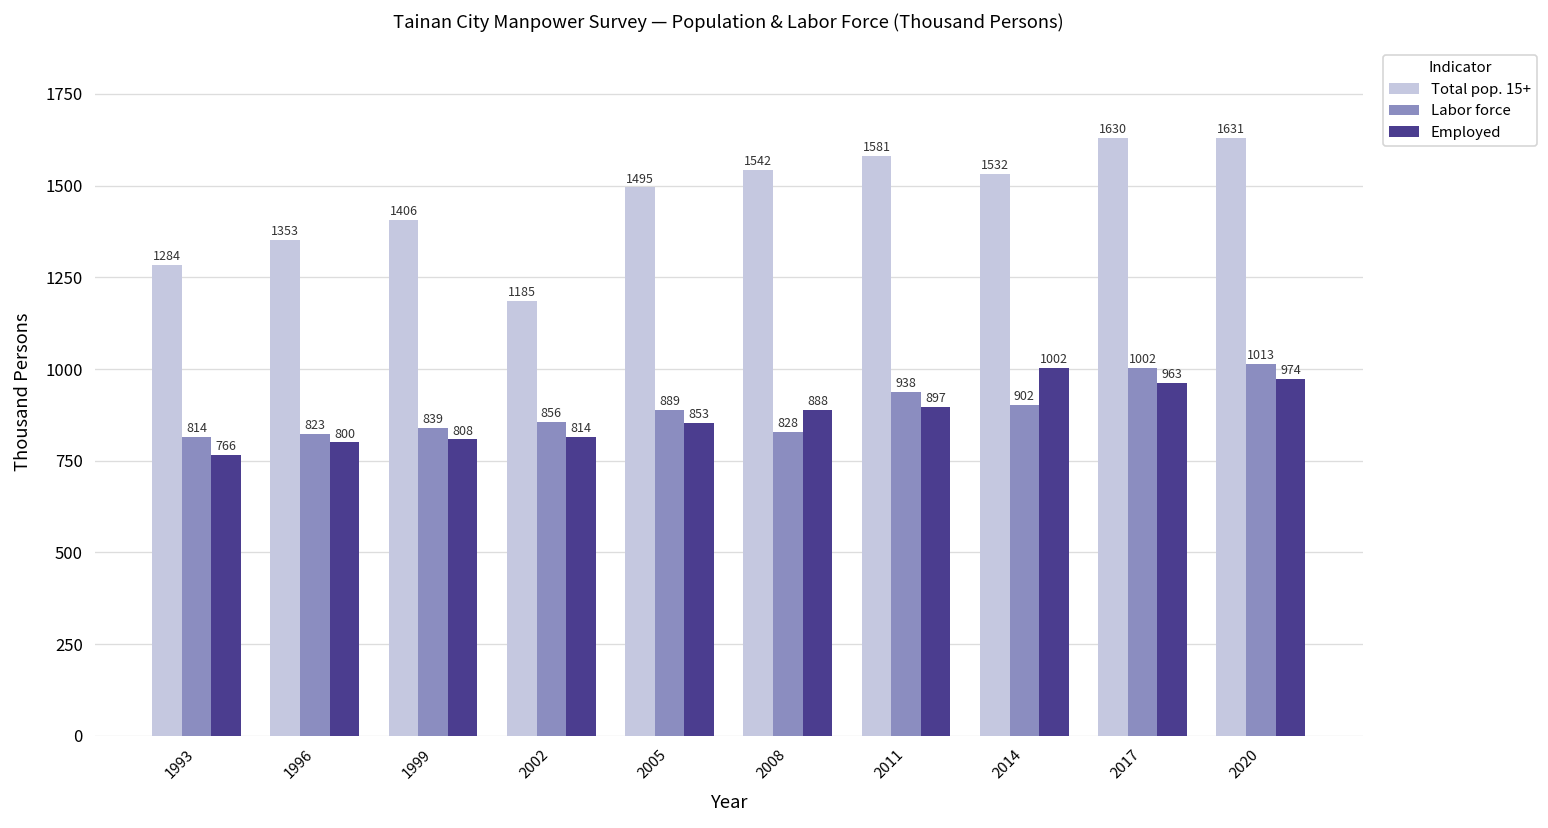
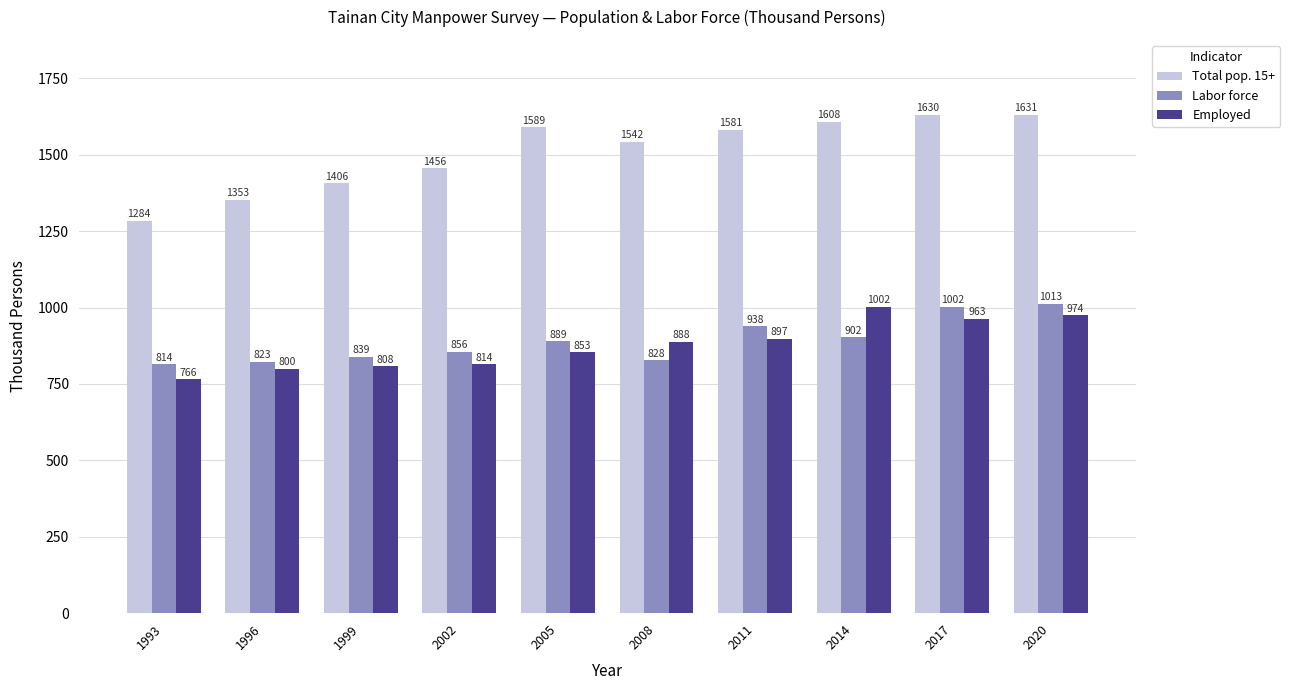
Total pop. 15+, 2002: 1185 -> 1456
Total pop. 15+, 2005: 1495 -> 1589
Total pop. 15+, 2014: 1532 -> 1608
